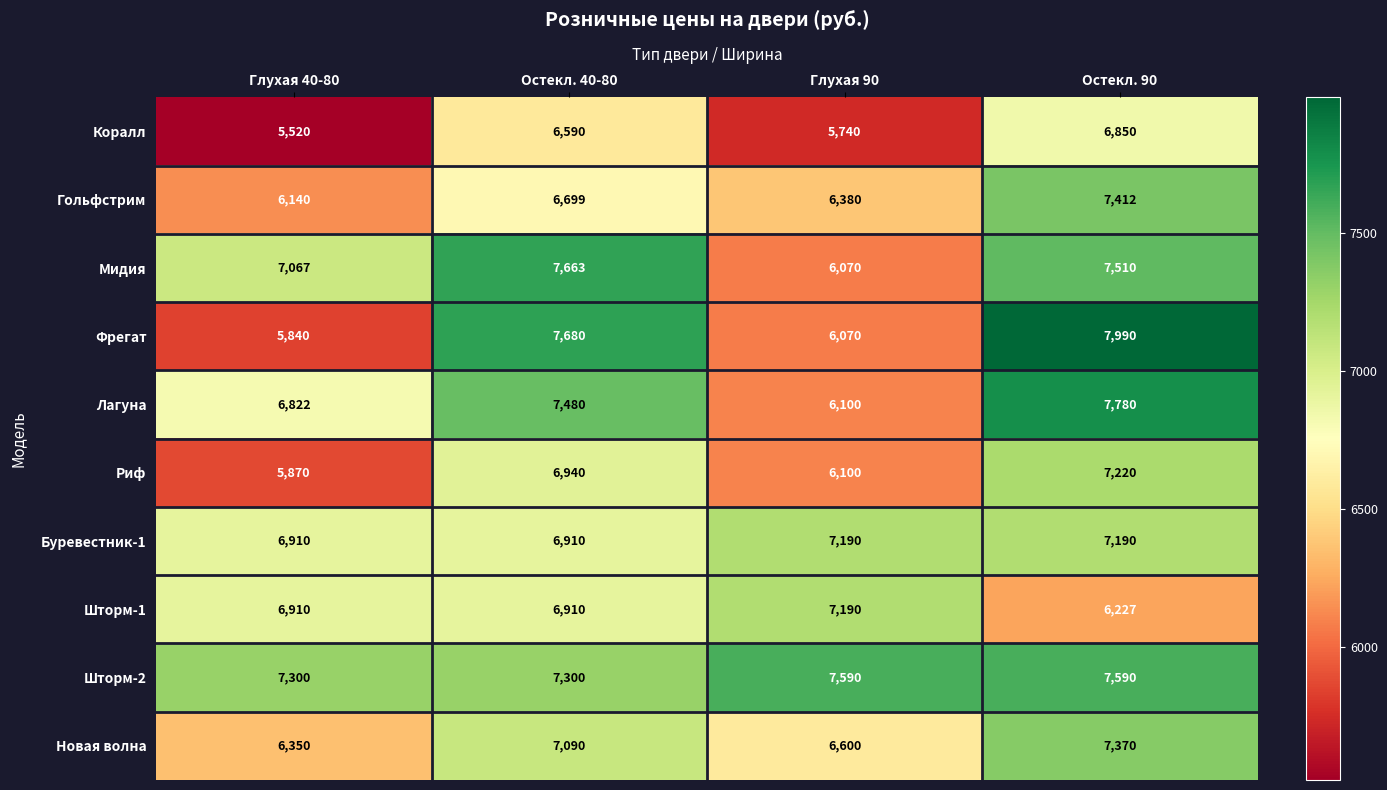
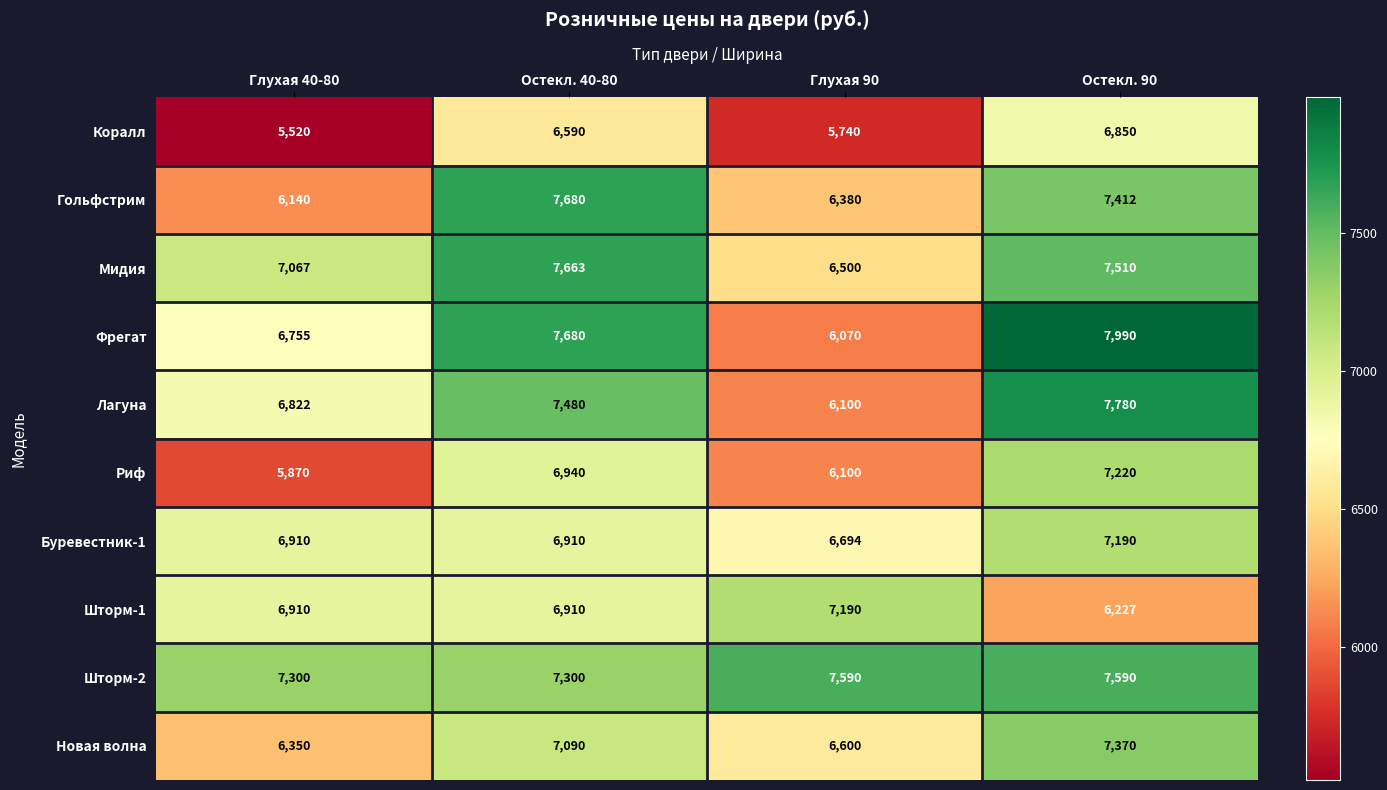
Гольфстрим, Остекл. 40-80: 6,699 -> 7,680
Мидия, Глухая 90: 6,070 -> 6,500
Фрегат, Глухая 40-80: 5,840 -> 6,755
Буревестник-1, Глухая 90: 7,190 -> 6,694
